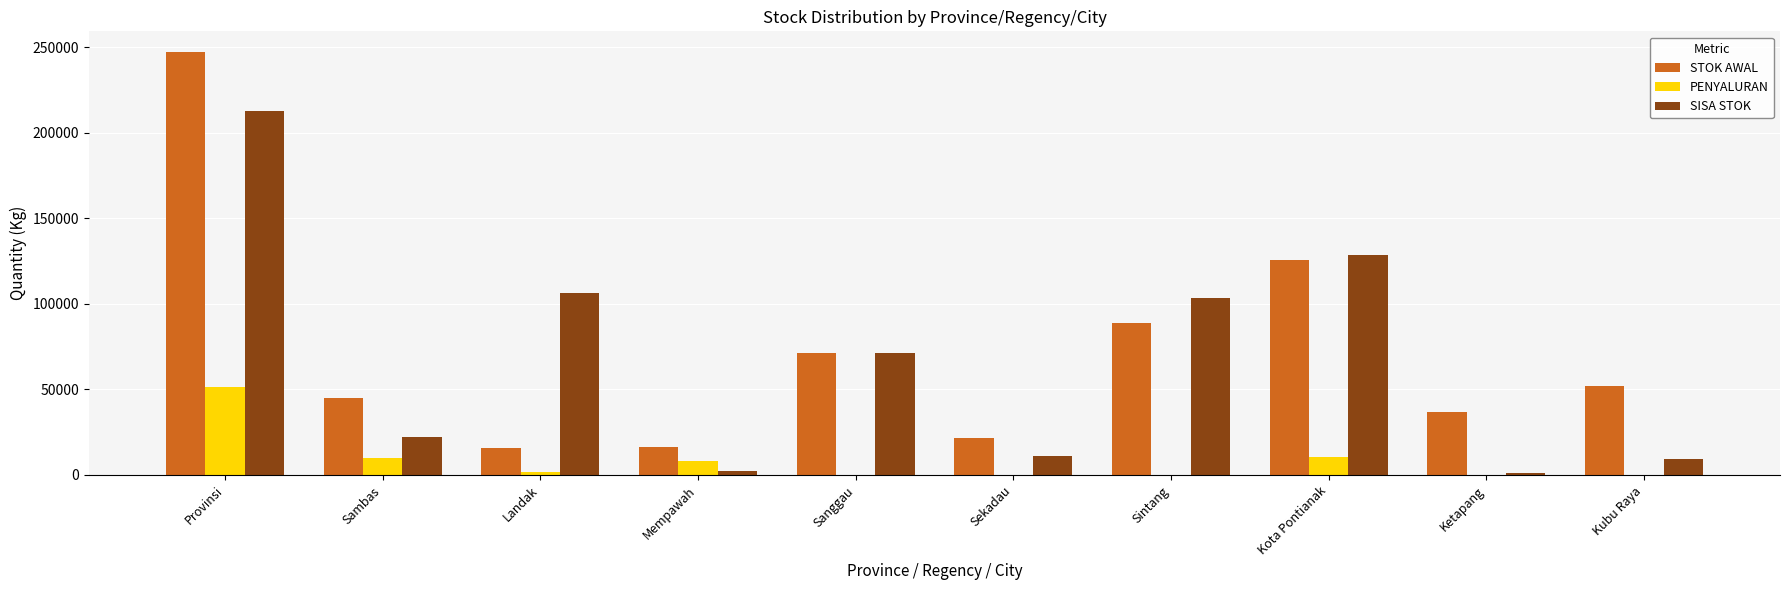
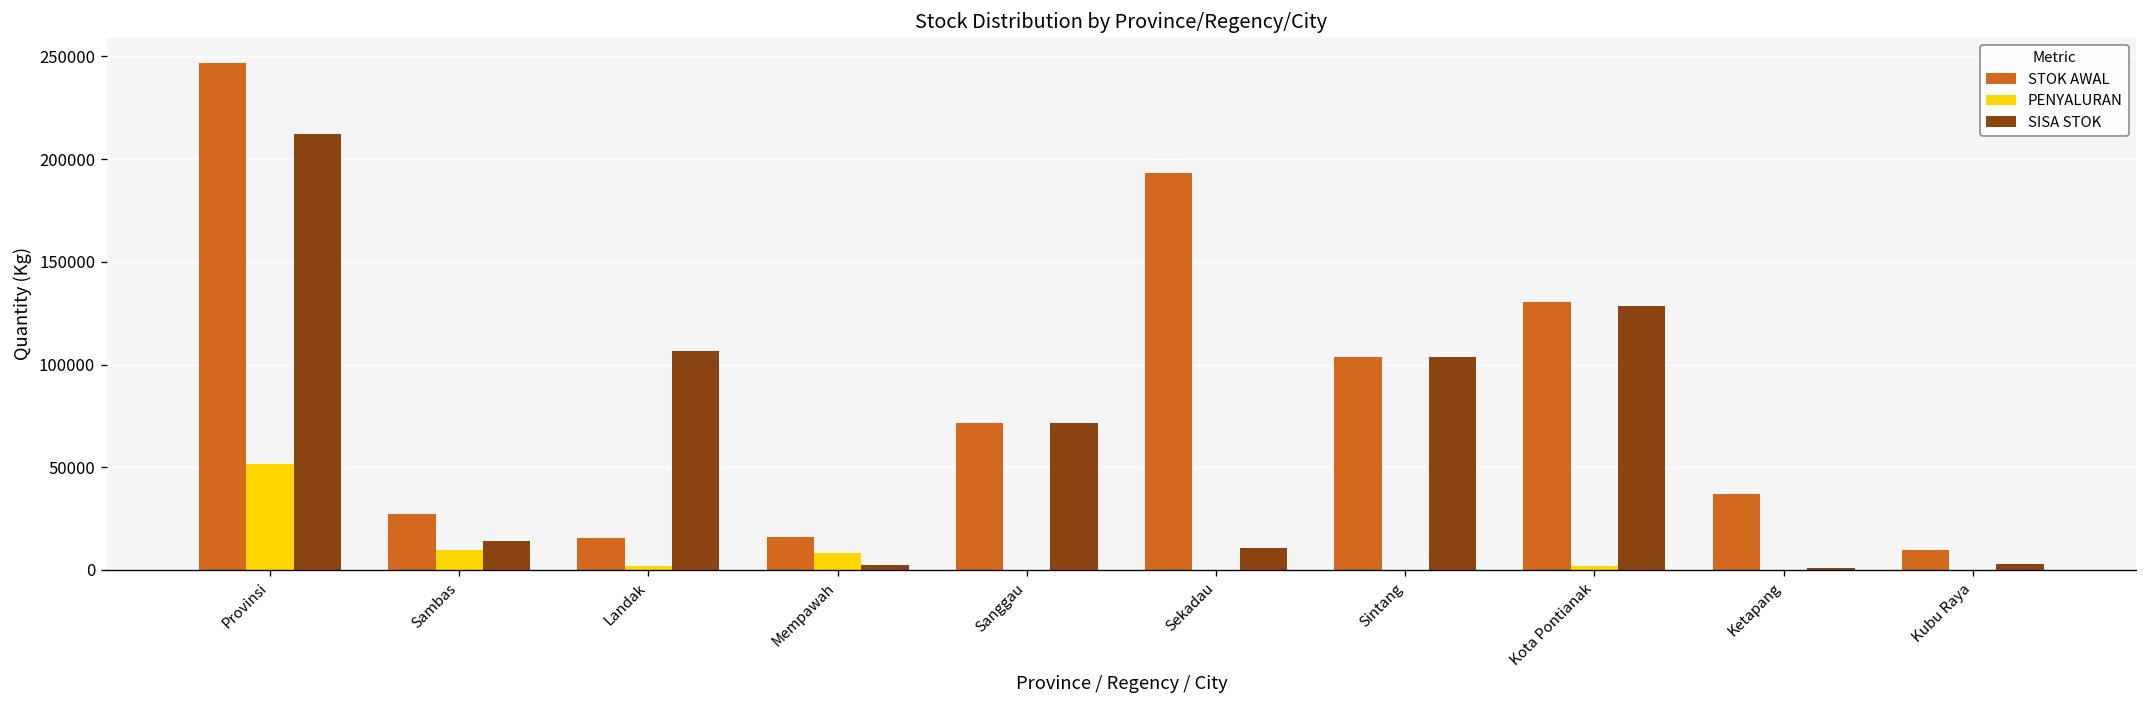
STOK AWAL, Sambas: 45000 -> 27000
SISA STOK, Sambas: 22000 -> 14000
STOK AWAL, Sekadau: 22000 -> 193000
STOK AWAL, Sintang: 89000 -> 104000
STOK AWAL, Kota Pontianak: 126000 -> 131000
PENYALURAN, Kota Pontianak: 10000 -> 2000
STOK AWAL, Kubu Raya: 52000 -> 10000
SISA STOK, Kubu Raya: 10000 -> 3000
